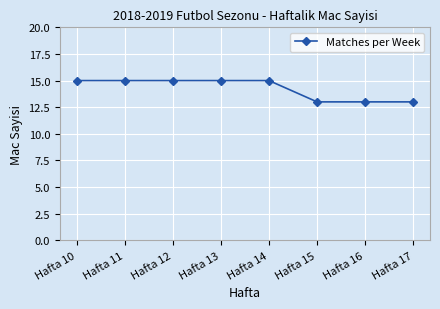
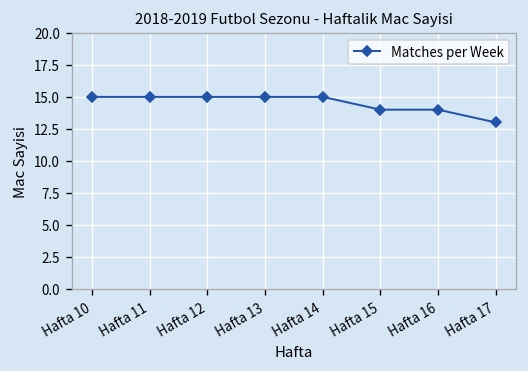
Hafta 15: 13 -> 14
Hafta 16: 13 -> 14
